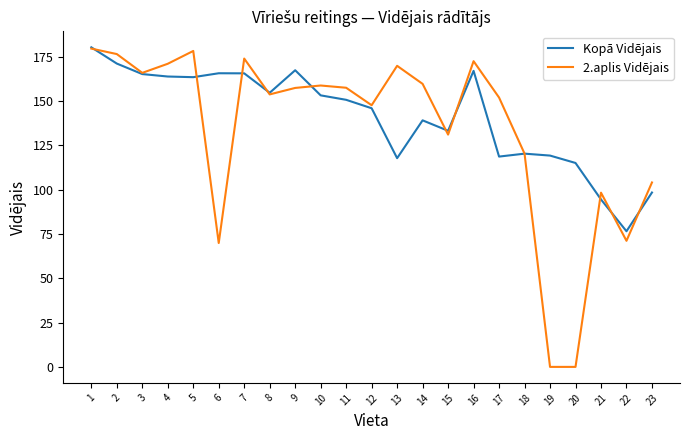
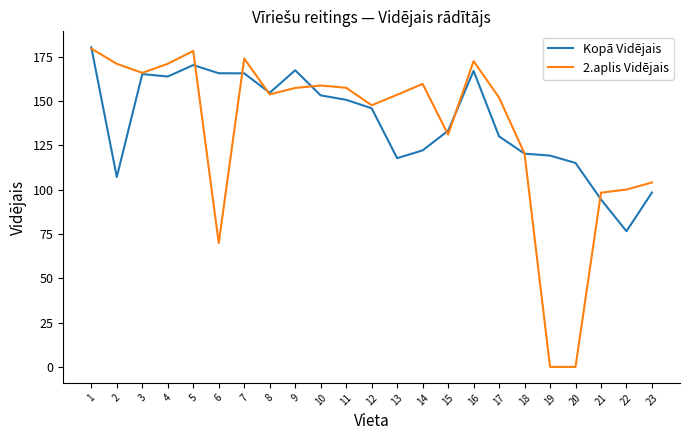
Kopā Vidējais, 2: 171 -> 107
2.aplis Vidējais, 2: 176 -> 171
Kopā Vidējais, 5: 163 -> 170
2.aplis Vidējais, 13: 170 -> 153
Kopā Vidējais, 14: 139 -> 122
Kopā Vidējais, 17: 119 -> 130
2.aplis Vidējais, 22: 71 -> 100
